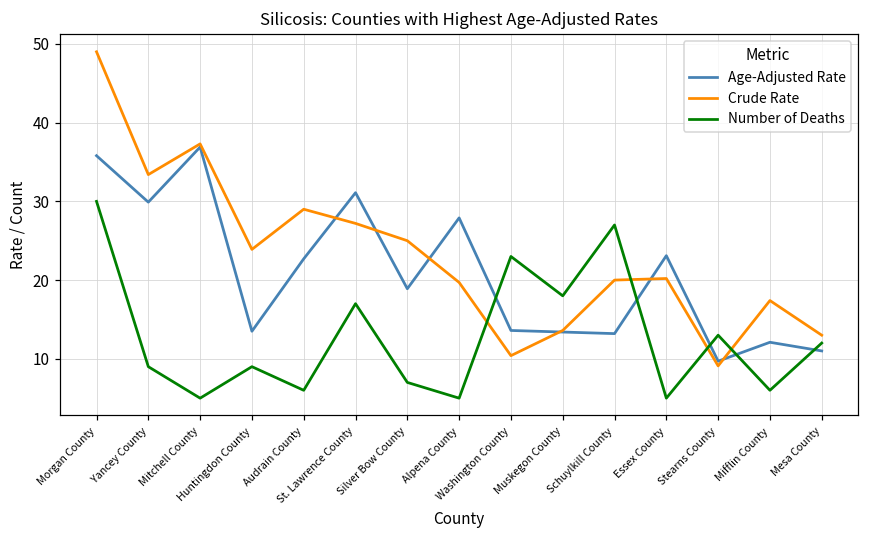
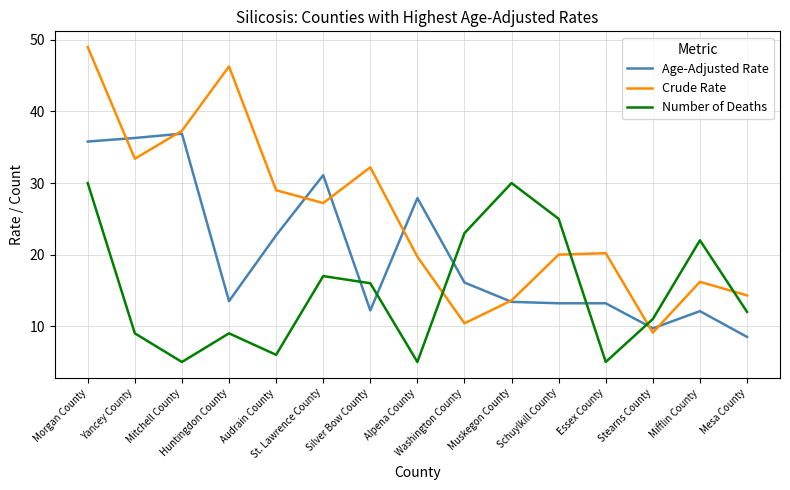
Age-Adjusted Rate, Yancey County: 30 -> 36
Crude Rate, Huntingdon County: 24 -> 46
Age-Adjusted Rate, Silver Bow County: 19 -> 12
Crude Rate, Silver Bow County: 25 -> 32
Number of Deaths, Silver Bow County: 7 -> 16
Age-Adjusted Rate, Washington County: 14 -> 16
Number of Deaths, Muskegon County: 18 -> 30
Number of Deaths, Schuylkill County: 27 -> 25
Age-Adjusted Rate, Essex County: 23 -> 13
Number of Deaths, Stearns County: 13 -> 11
Crude Rate, Mifflin County: 17 -> 16
Number of Deaths, Mifflin County: 6 -> 22
Age-Adjusted Rate, Mesa County: 11 -> 9
Crude Rate, Mesa County: 13 -> 14
